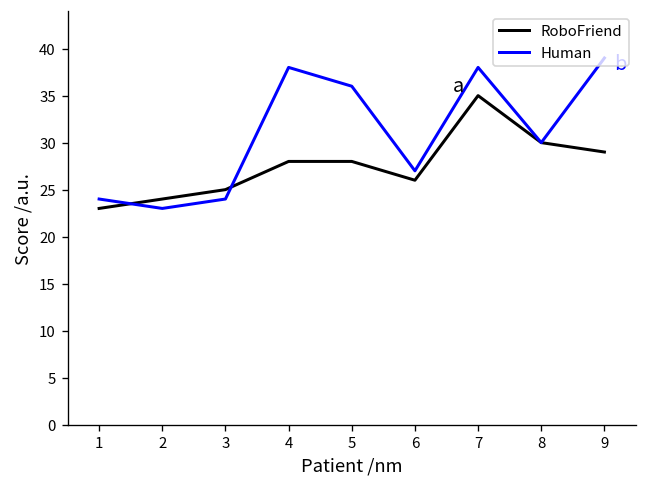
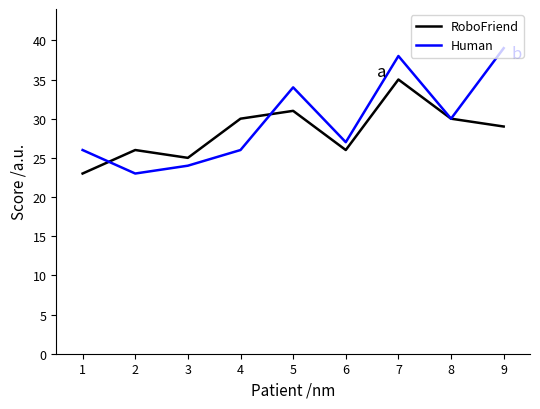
Human, 1: 24 -> 26
RoboFriend, 2: 24 -> 26
RoboFriend, 4: 28 -> 30
Human, 4: 38 -> 26
RoboFriend, 5: 28 -> 31
Human, 5: 36 -> 34
